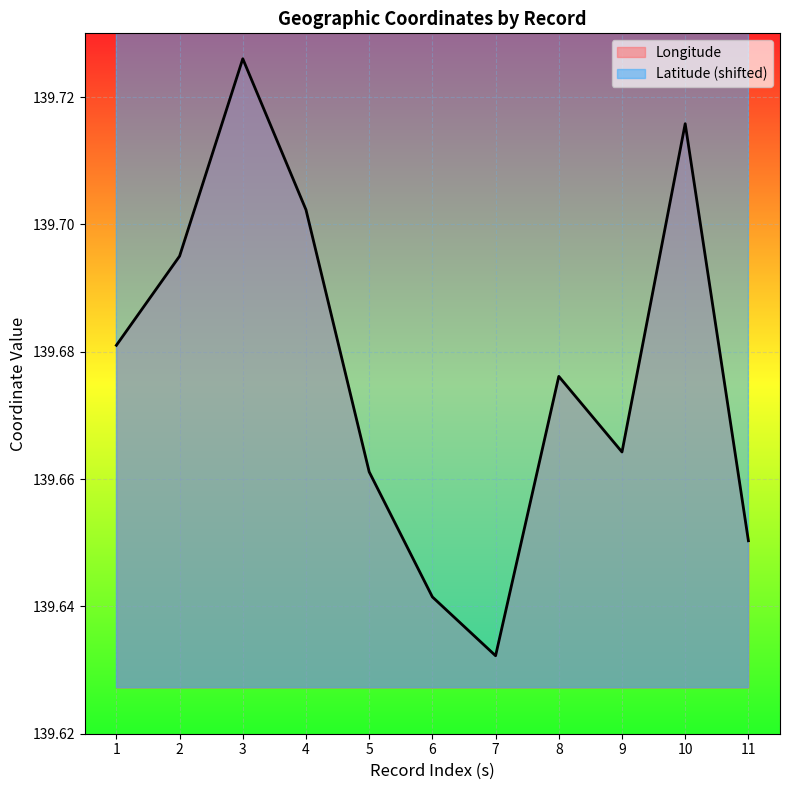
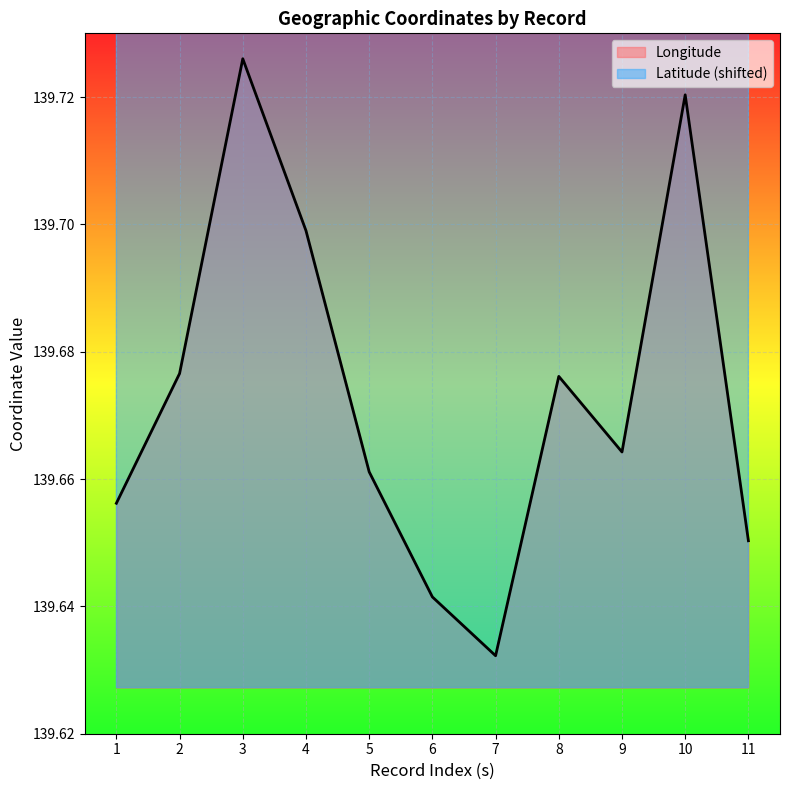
Longitude, 1: 139.681 -> 139.656
Longitude, 2: 139.695 -> 139.677
Longitude, 4: 139.702 -> 139.699
Longitude, 10: 139.716 -> 139.720
